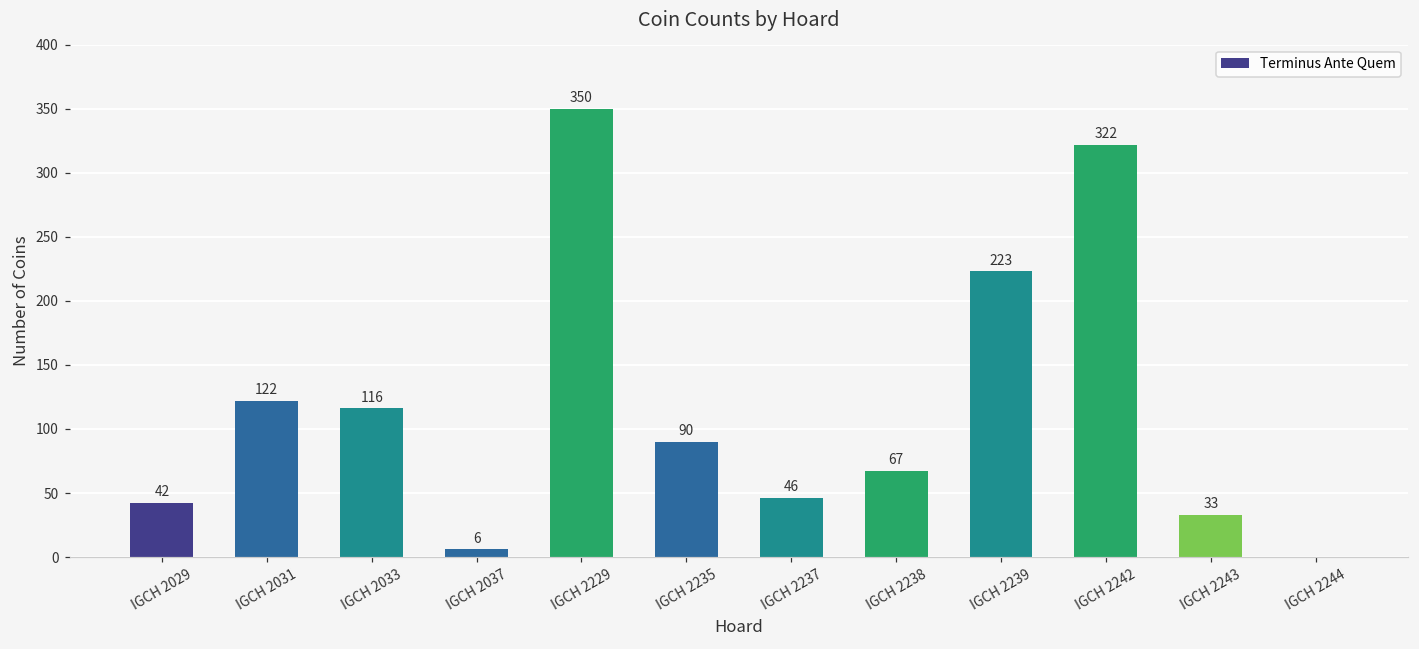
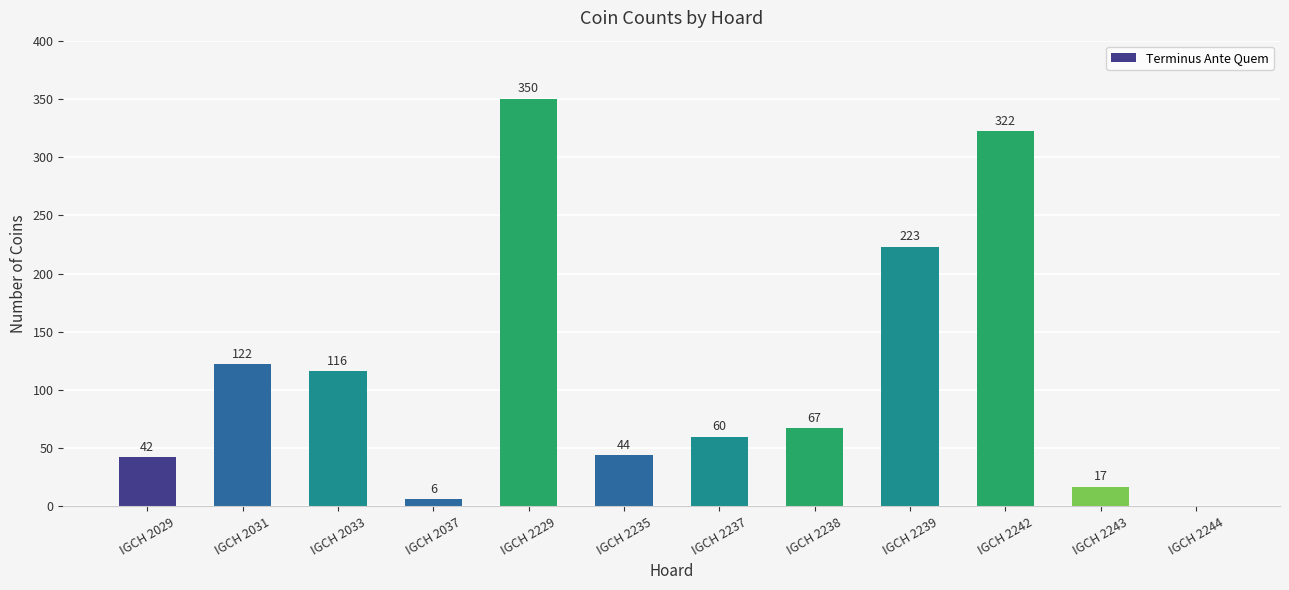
IGCH 2235: 90 -> 44
IGCH 2237: 46 -> 60
IGCH 2243: 33 -> 17
